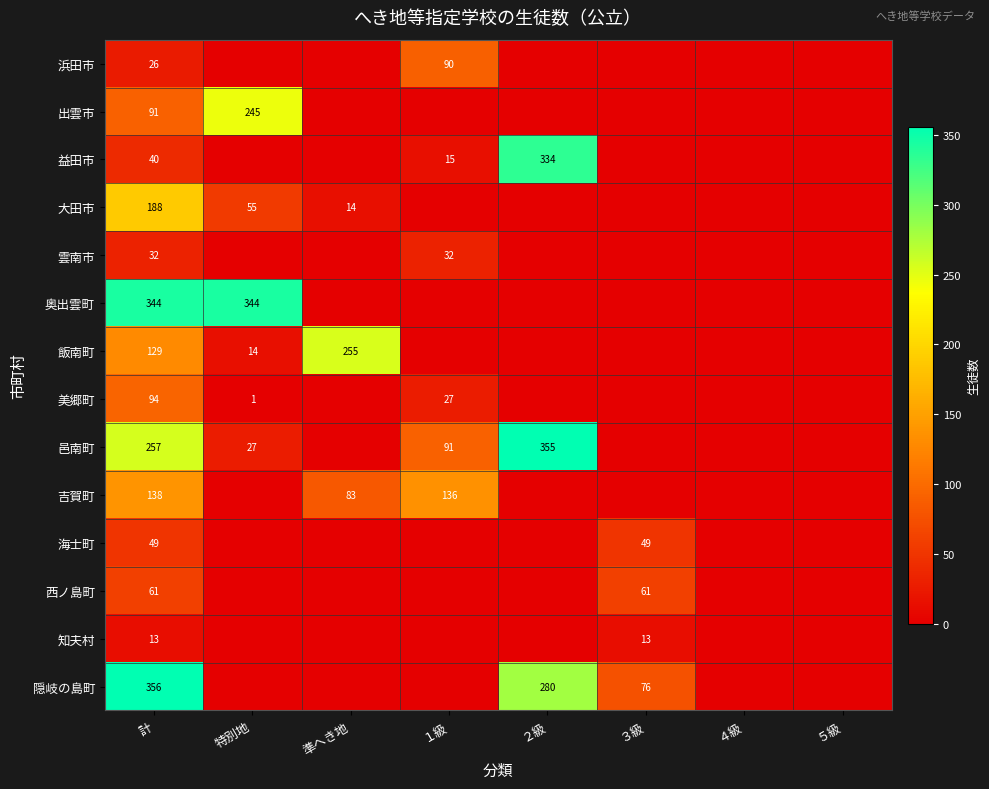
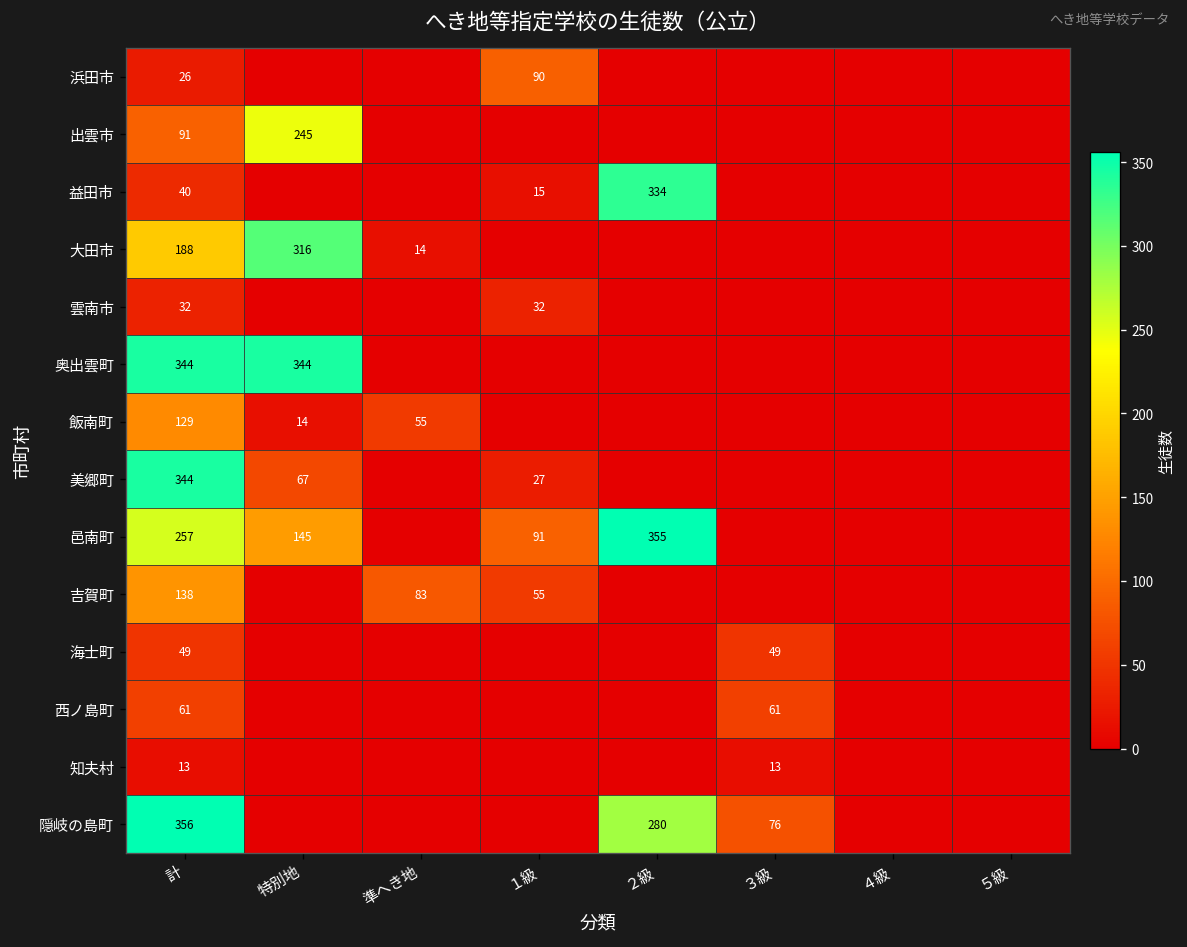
大田市, 特別地: 55 -> 316
飯南町, 準へき地: 255 -> 55
美郷町, 計: 94 -> 344
美郷町, 特別地: 1 -> 67
邑南町, 特別地: 27 -> 145
吉賀町, １級: 136 -> 55
